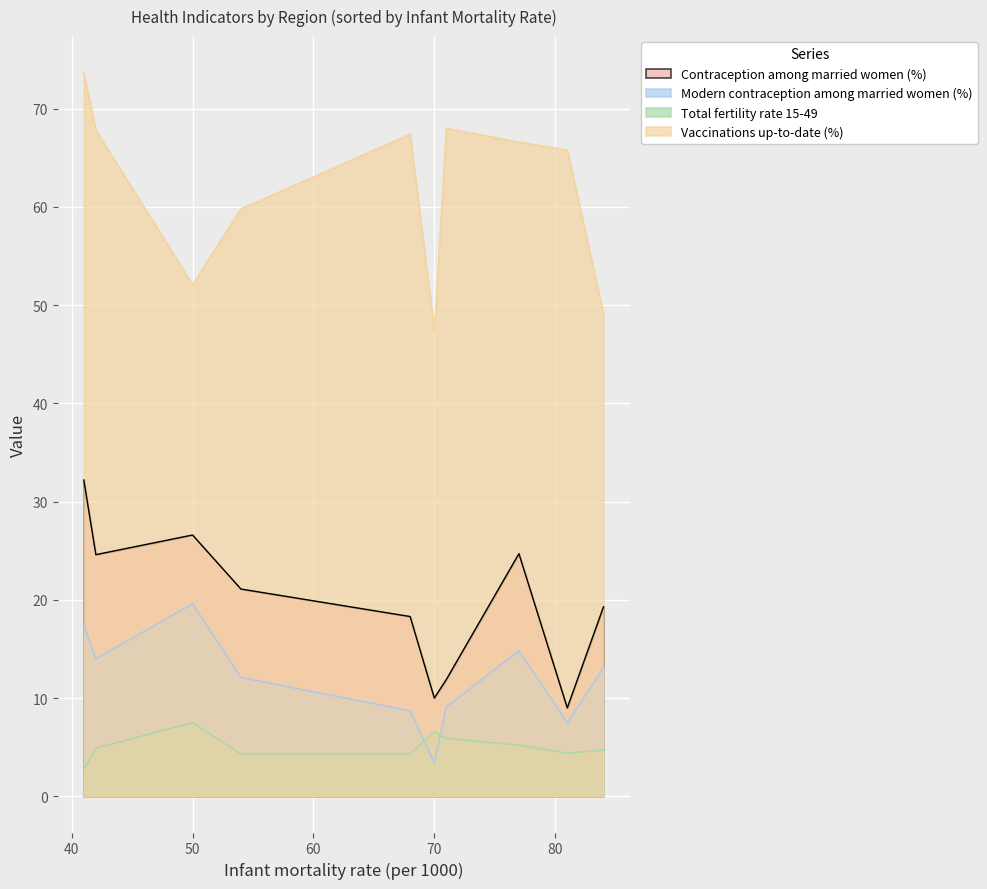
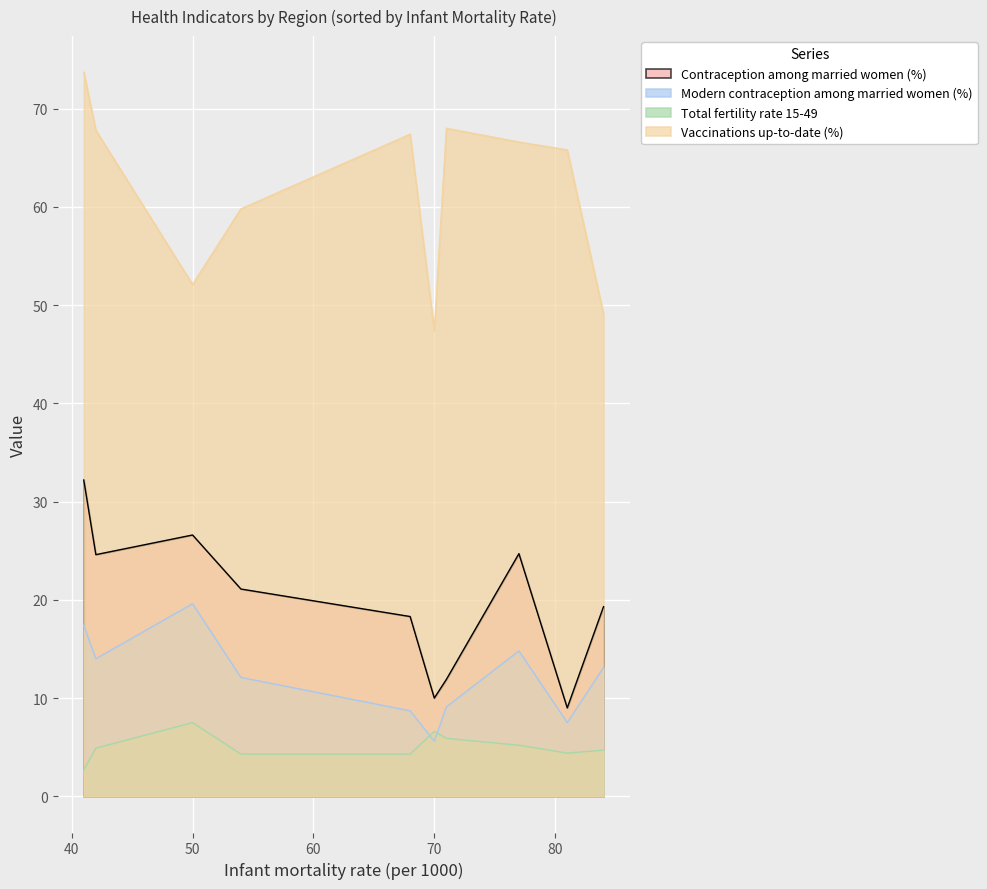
Modern contraception among married women (%), 70: 3 -> 6
